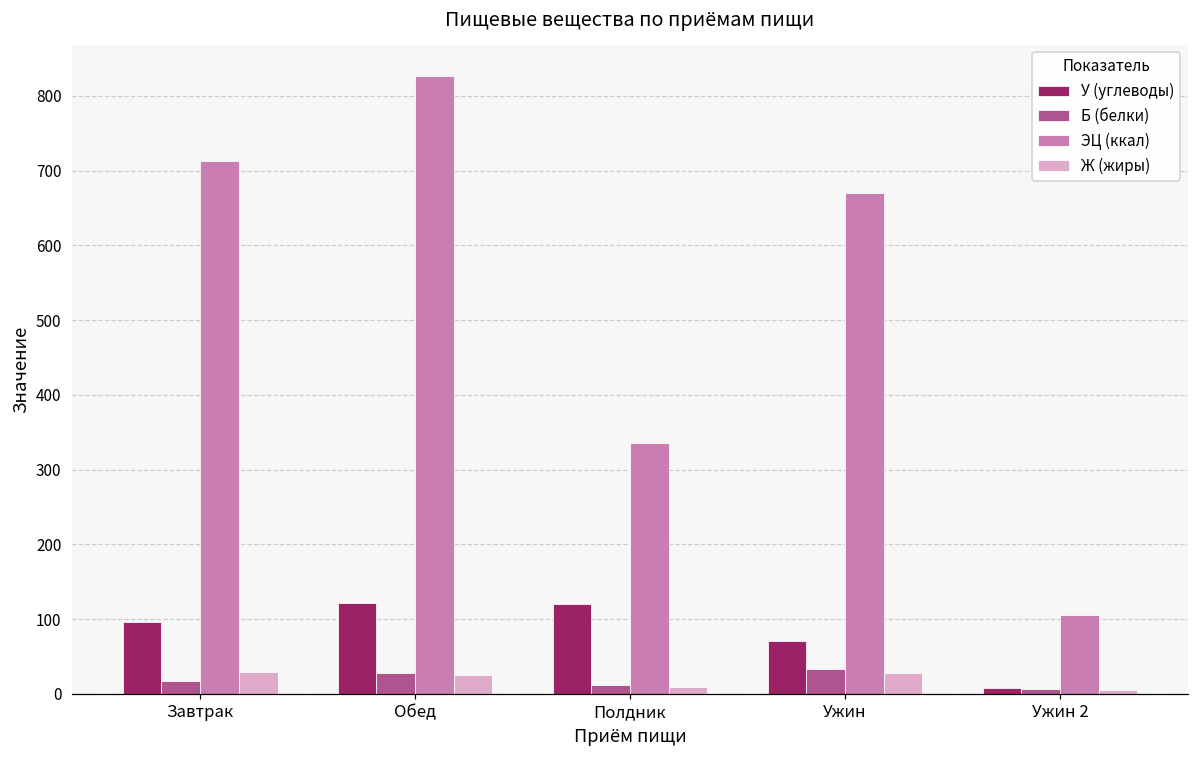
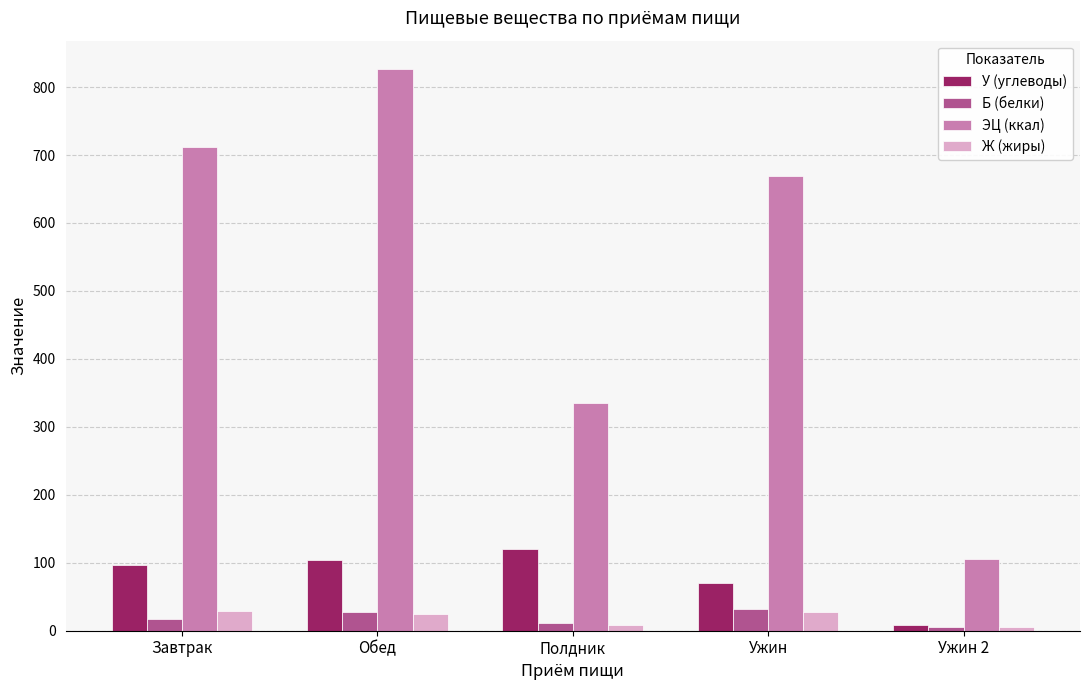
У (углеводы), Обед: 120 -> 100
